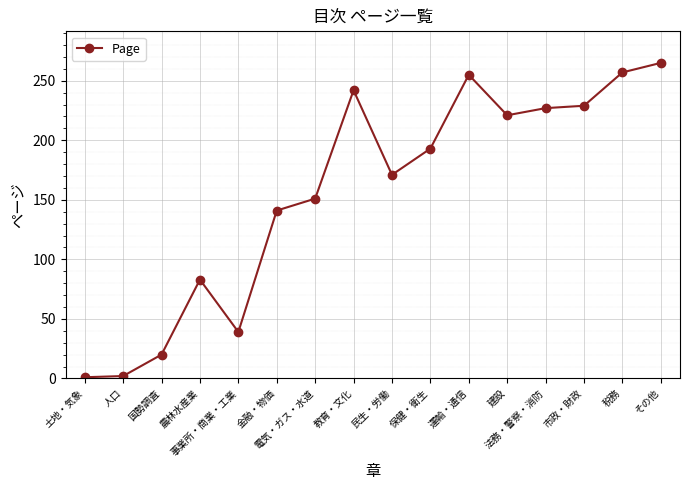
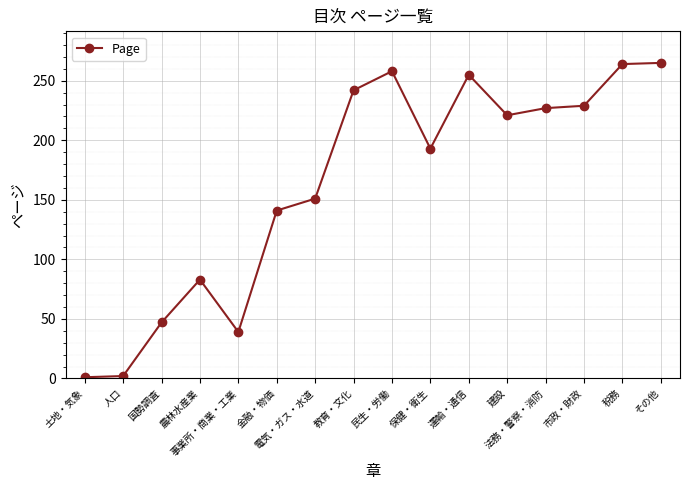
国勢調査: 20 -> 47
民生・労働: 171 -> 258
税務: 257 -> 264
